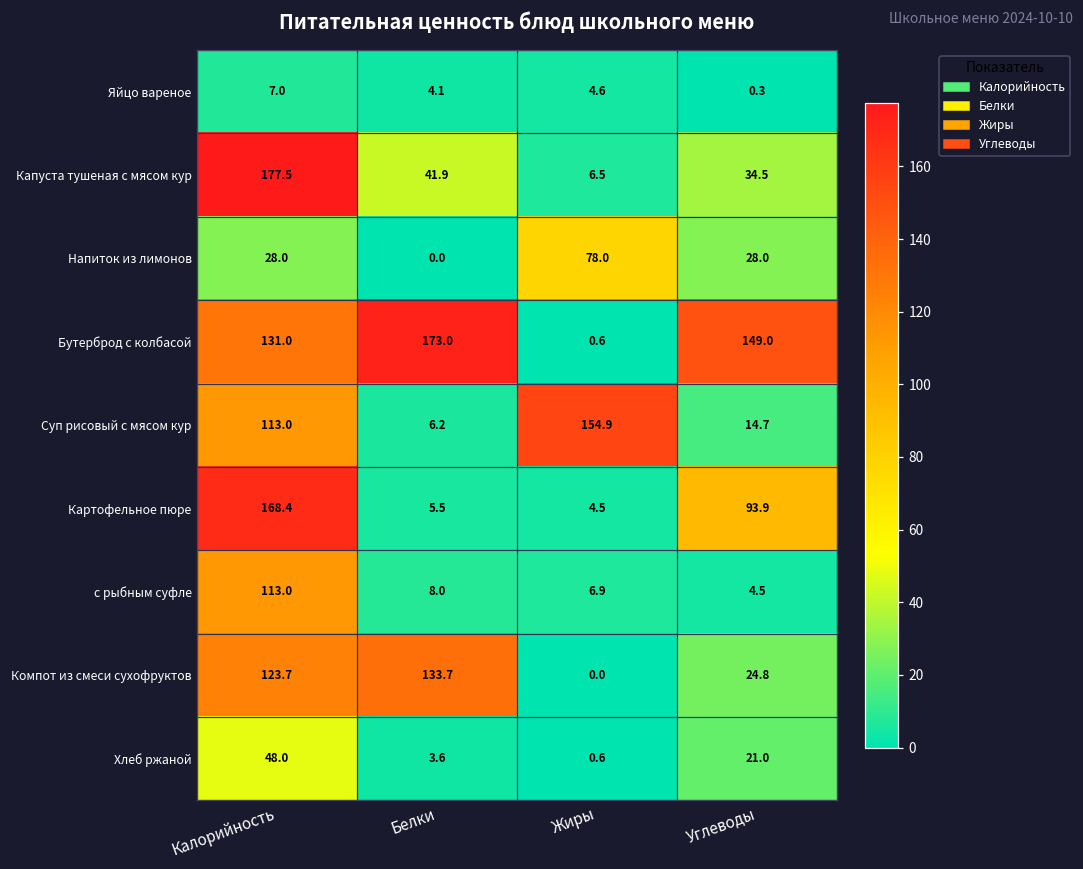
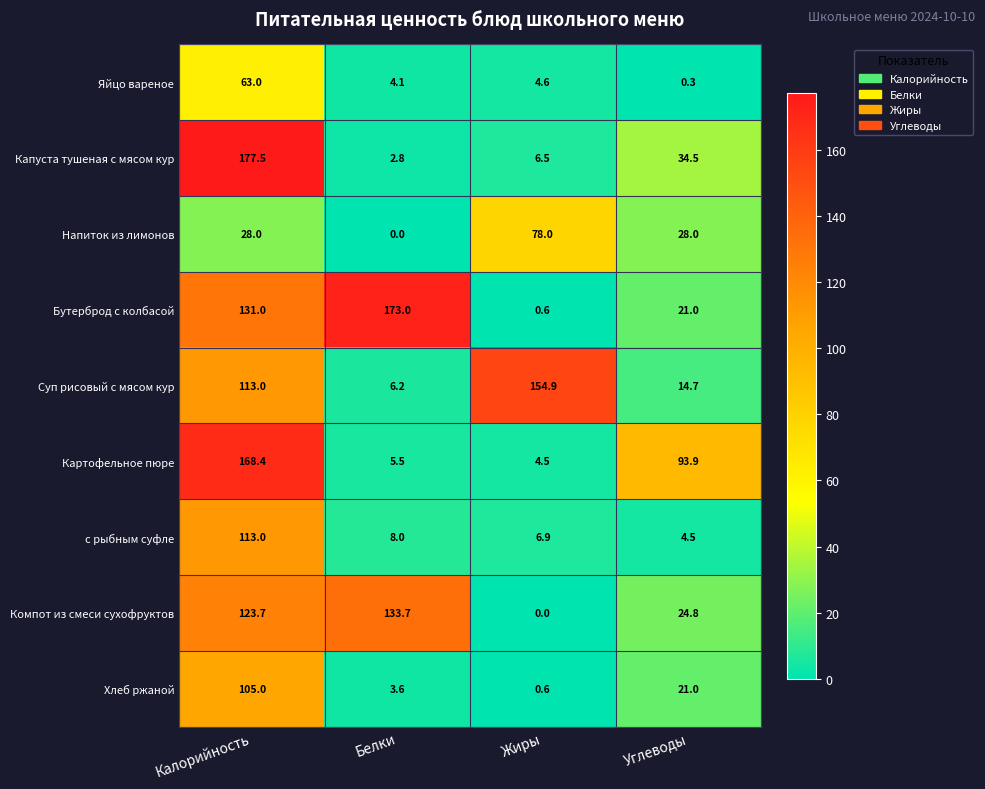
Яйцо вареное, Калорийность: 7.0 -> 63.0
Капуста тушеная с мясом кур, Белки: 41.9 -> 2.8
Бутерброд с колбасой, Углеводы: 149.0 -> 21.0
Хлеб ржаной, Калорийность: 48.0 -> 105.0
